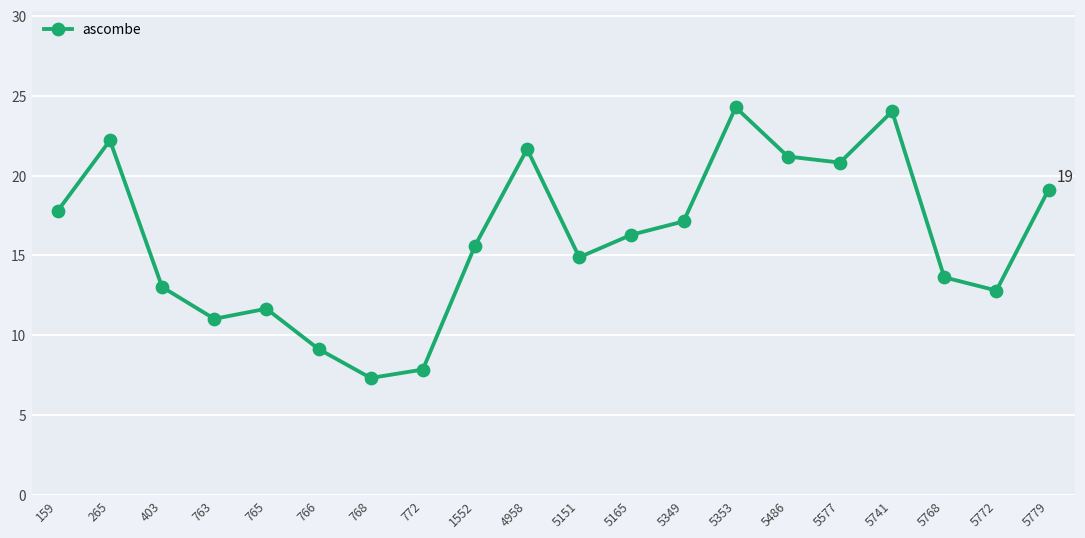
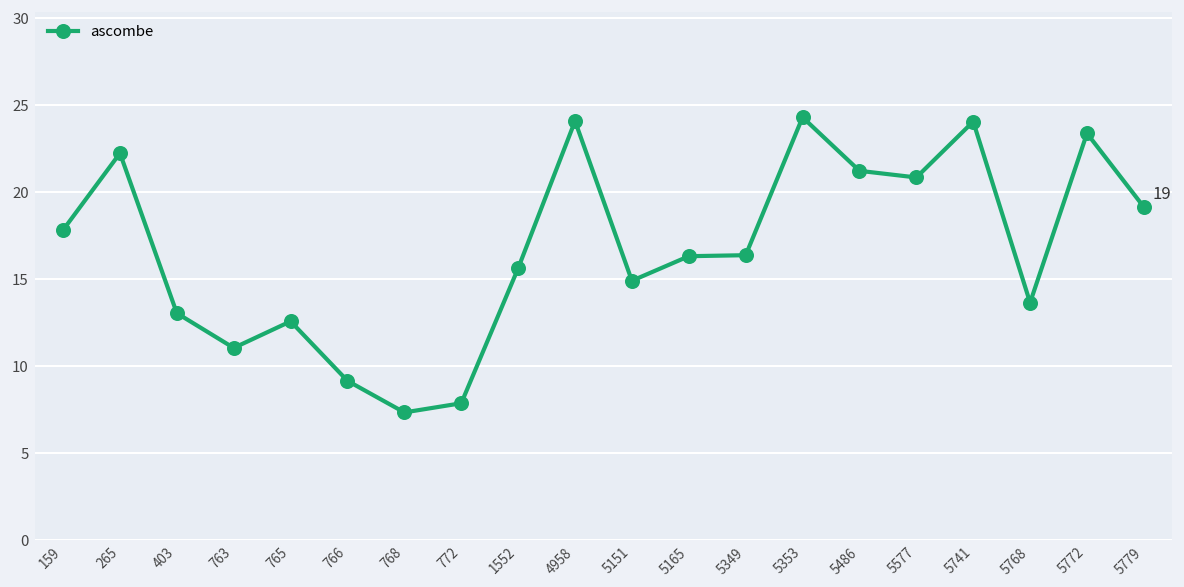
765: 11.7 -> 12.5
4958: 21.7 -> 24.1
5349: 17.1 -> 16.4
5772: 12.8 -> 23.4
